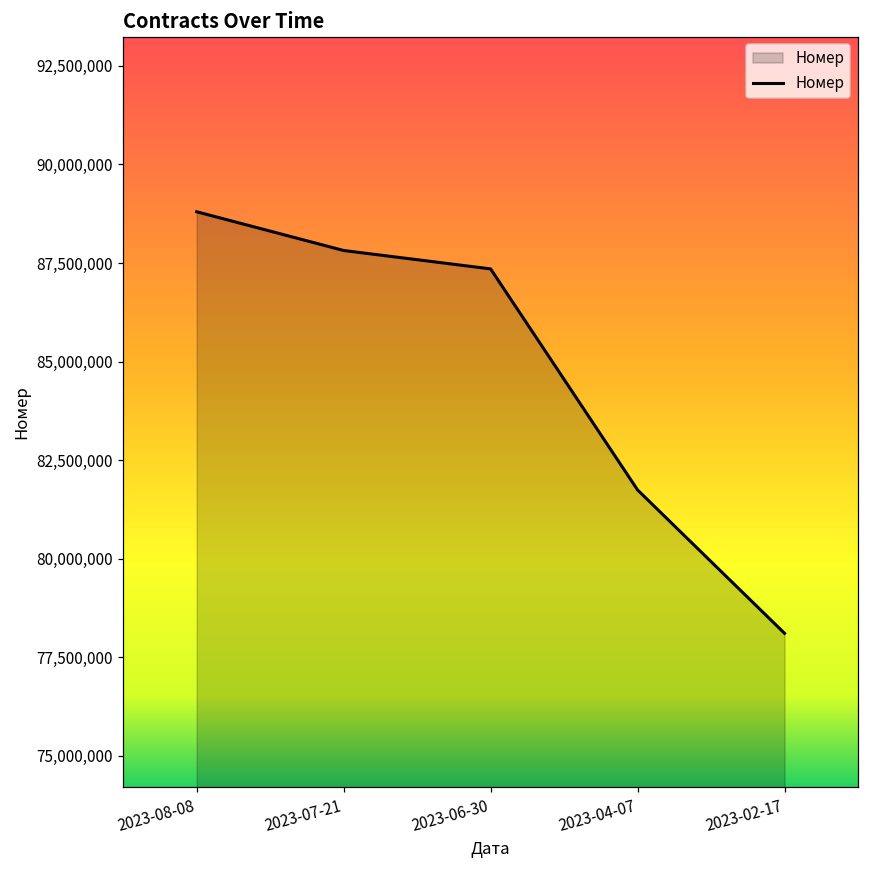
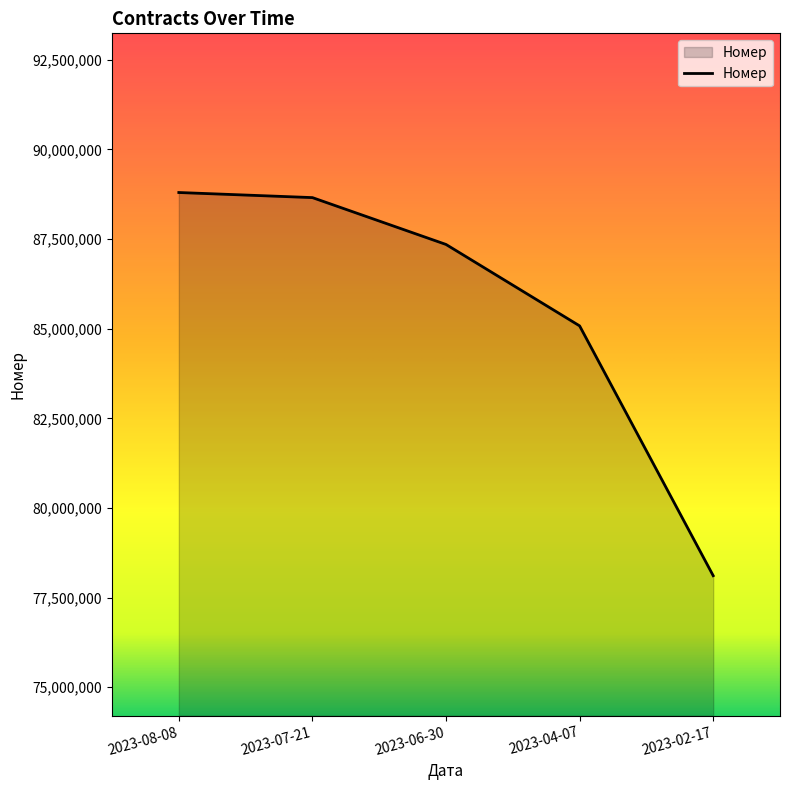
2023-07-21: 87,800,000 -> 88,700,000
2023-04-07: 81,700,000 -> 85,100,000
